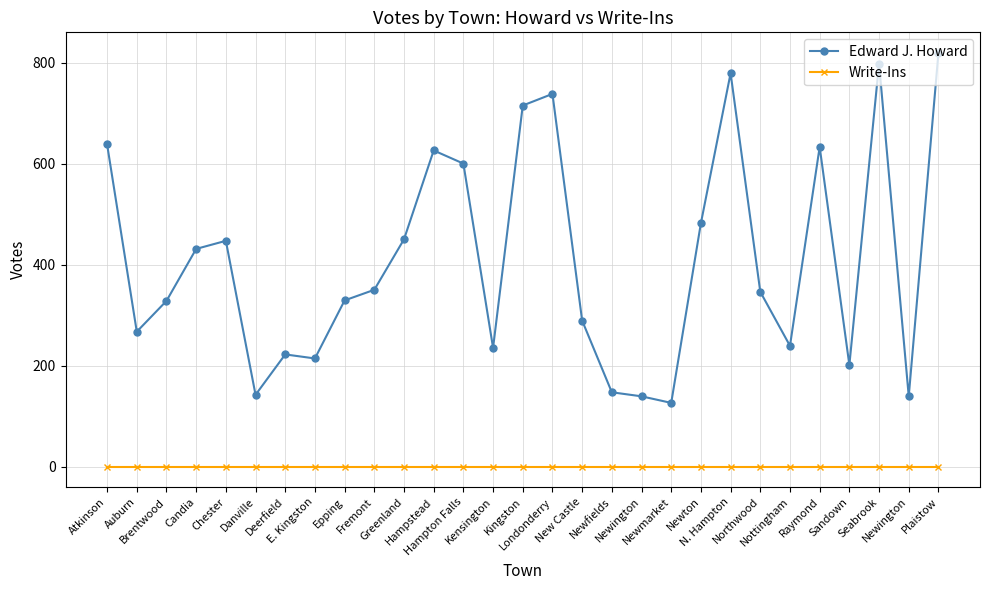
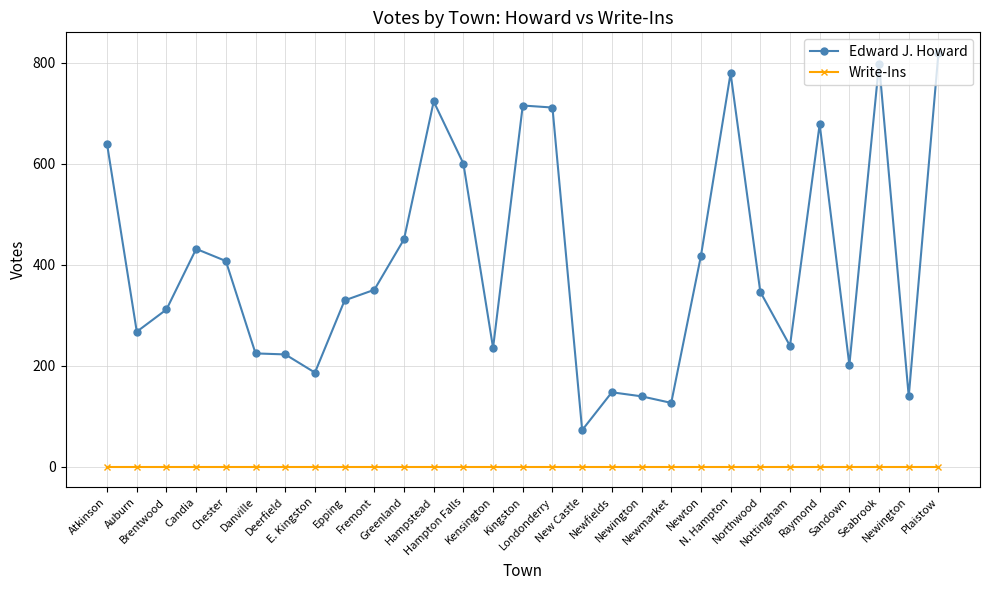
Edward J. Howard, Brentwood: 330 -> 310
Edward J. Howard, Chester: 450 -> 410
Edward J. Howard, Danville: 140 -> 220
Edward J. Howard, E. Kingston: 210 -> 190
Edward J. Howard, Hampstead: 630 -> 720
Edward J. Howard, Londonderry: 740 -> 710
Edward J. Howard, New Castle: 290 -> 70
Edward J. Howard, Newton: 480 -> 420
Edward J. Howard, Raymond: 630 -> 680
